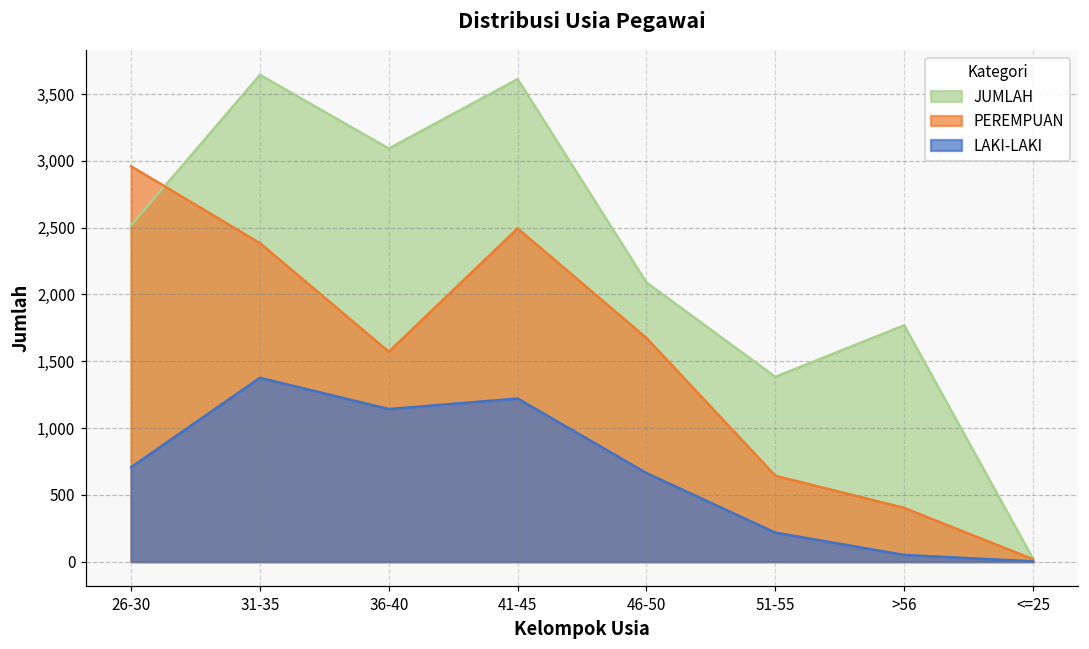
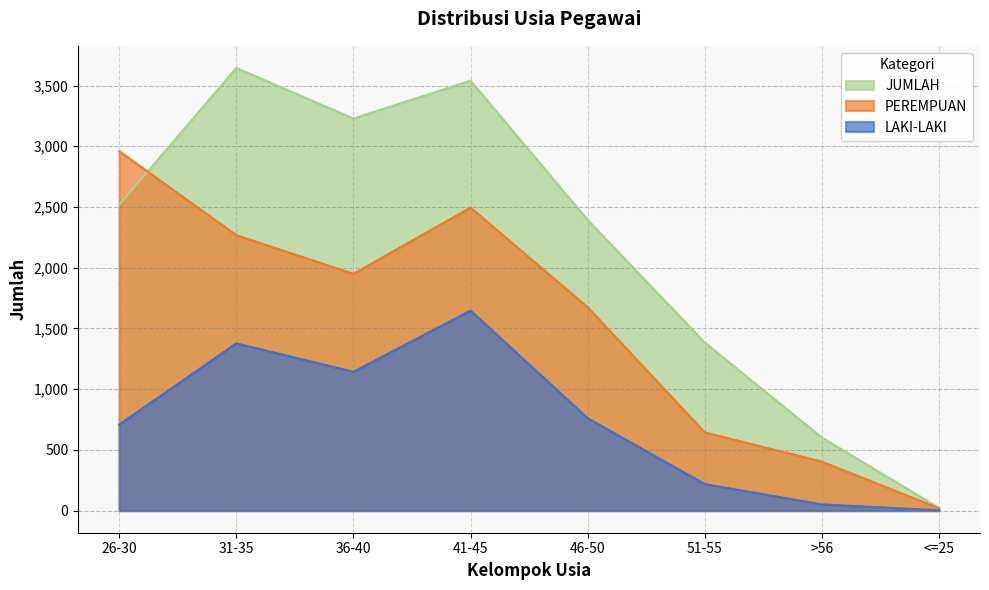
PEREMPUAN, 31-35: 2,390 -> 2,270
JUMLAH, 36-40: 3,090 -> 3,230
PEREMPUAN, 36-40: 1,570 -> 1,950
JUMLAH, 41-45: 3,610 -> 3,540
LAKI-LAKI, 41-45: 1,220 -> 1,650
JUMLAH, 46-50: 2,090 -> 2,390
LAKI-LAKI, 46-50: 660 -> 760
JUMLAH, >56: 1,770 -> 600
